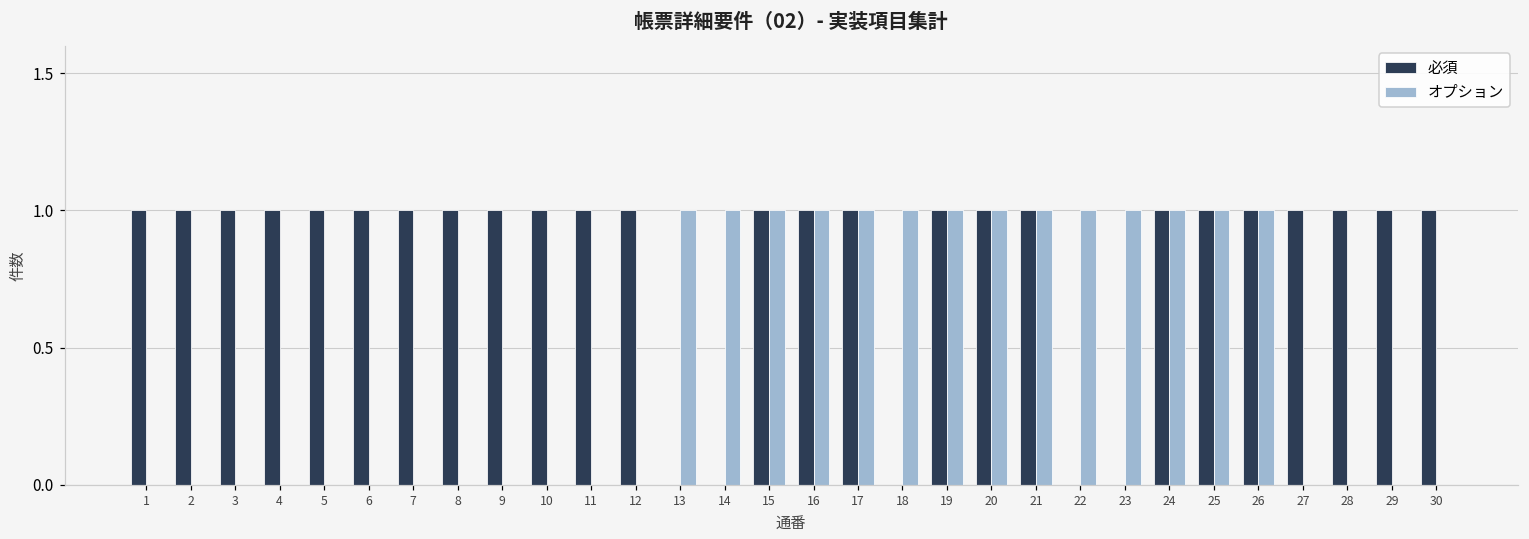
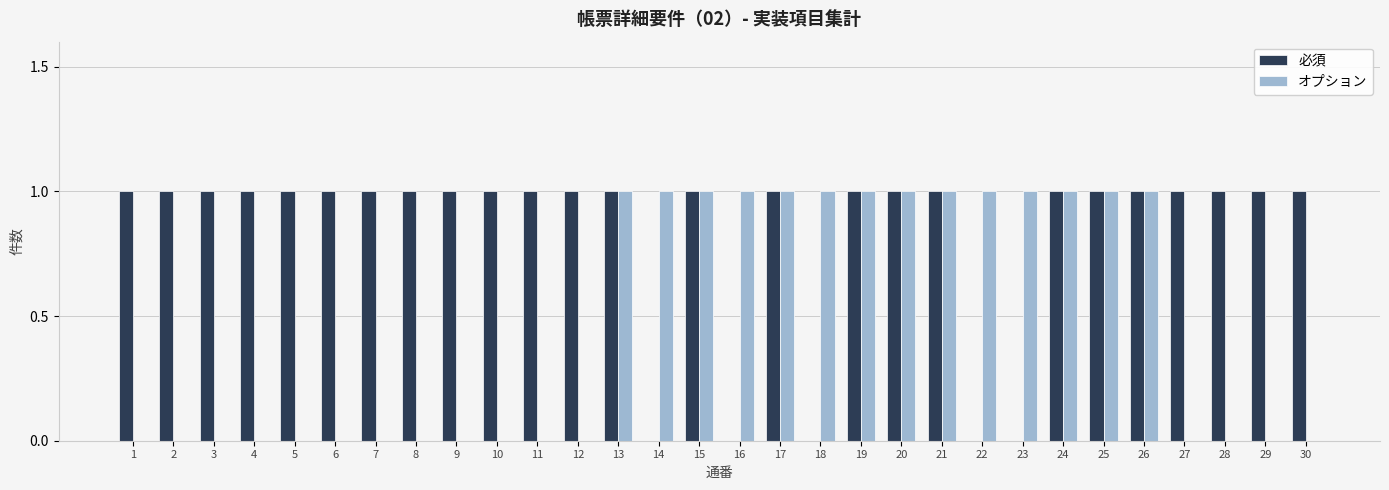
必須, 13: 0 -> 1
必須, 16: 1 -> 0
